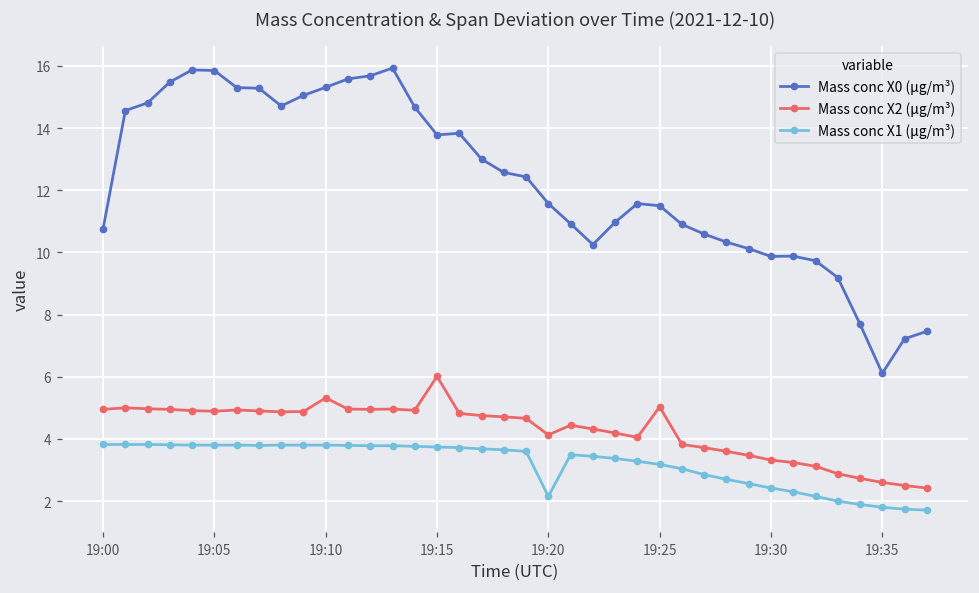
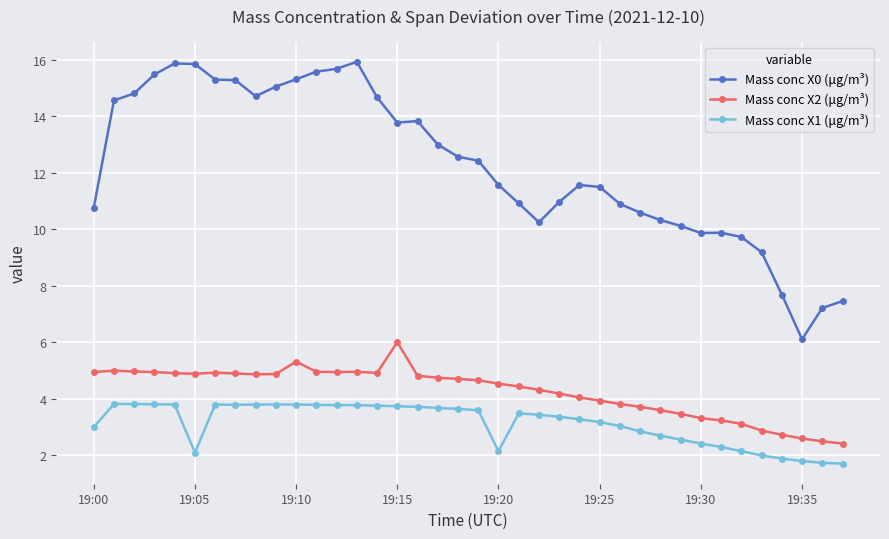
Mass conc X1 (μg/m³), 19:00: 3.8 -> 3.0
Mass conc X1 (μg/m³), 19:05: 3.8 -> 2.1
Mass conc X2 (μg/m³), 19:20: 4.1 -> 4.5
Mass conc X2 (μg/m³), 19:25: 5.0 -> 3.9
